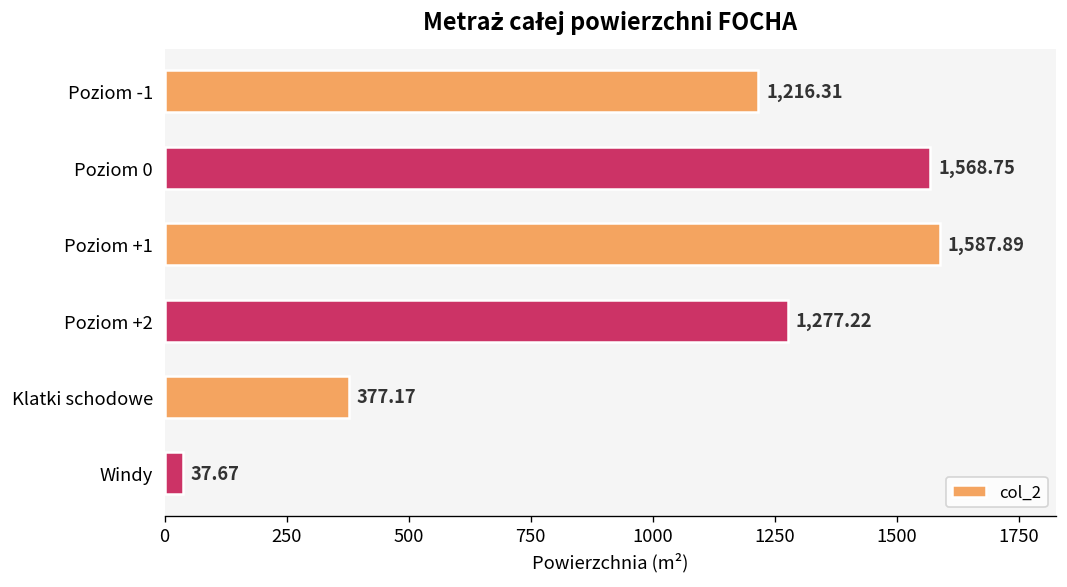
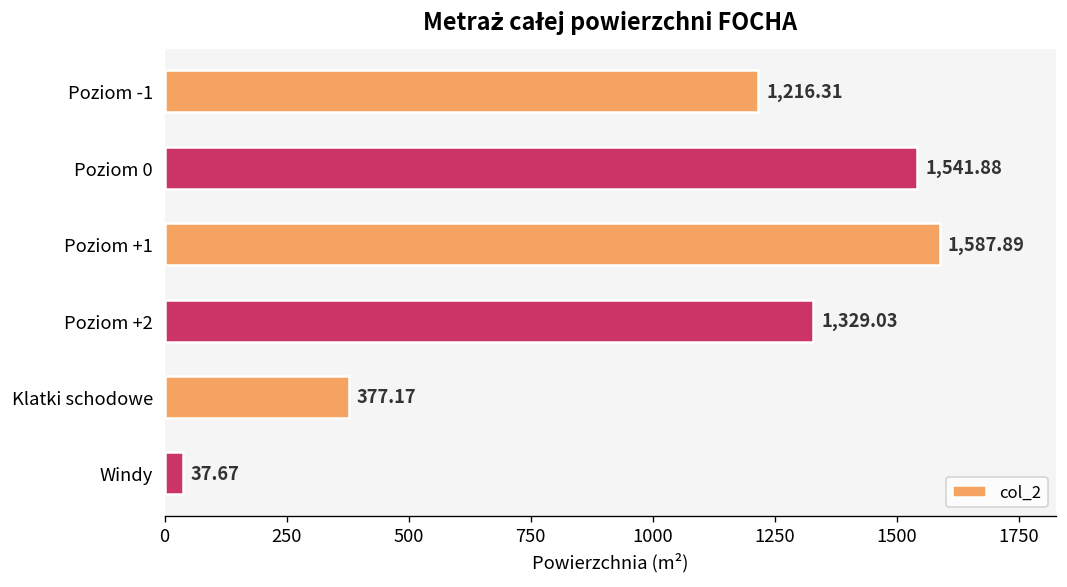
Poziom 0: 1,568.75 -> 1,541.88
Poziom +2: 1,277.22 -> 1,329.03
